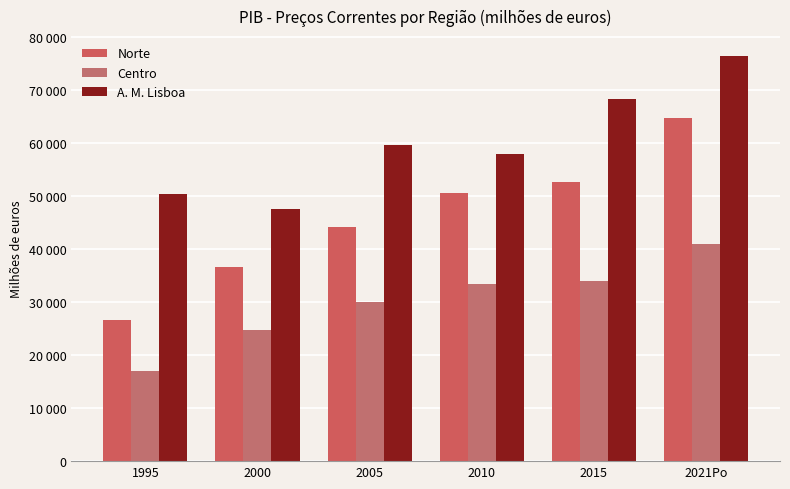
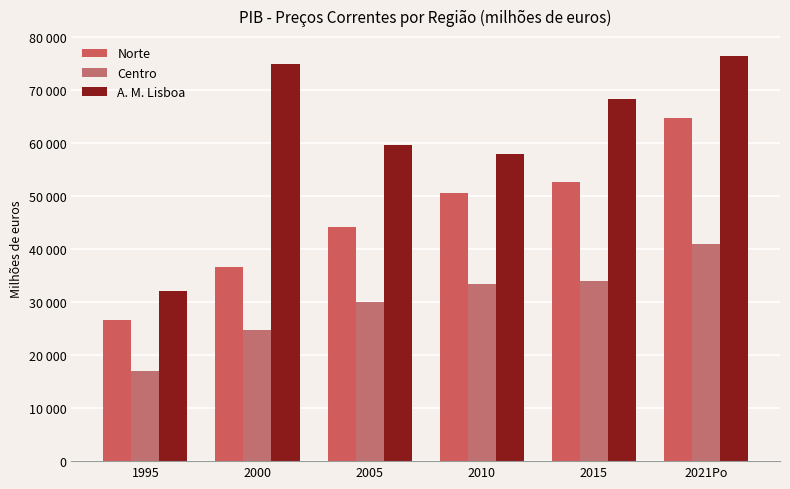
A. M. Lisboa, 1995: 50000 -> 32000
A. M. Lisboa, 2000: 48000 -> 75000
